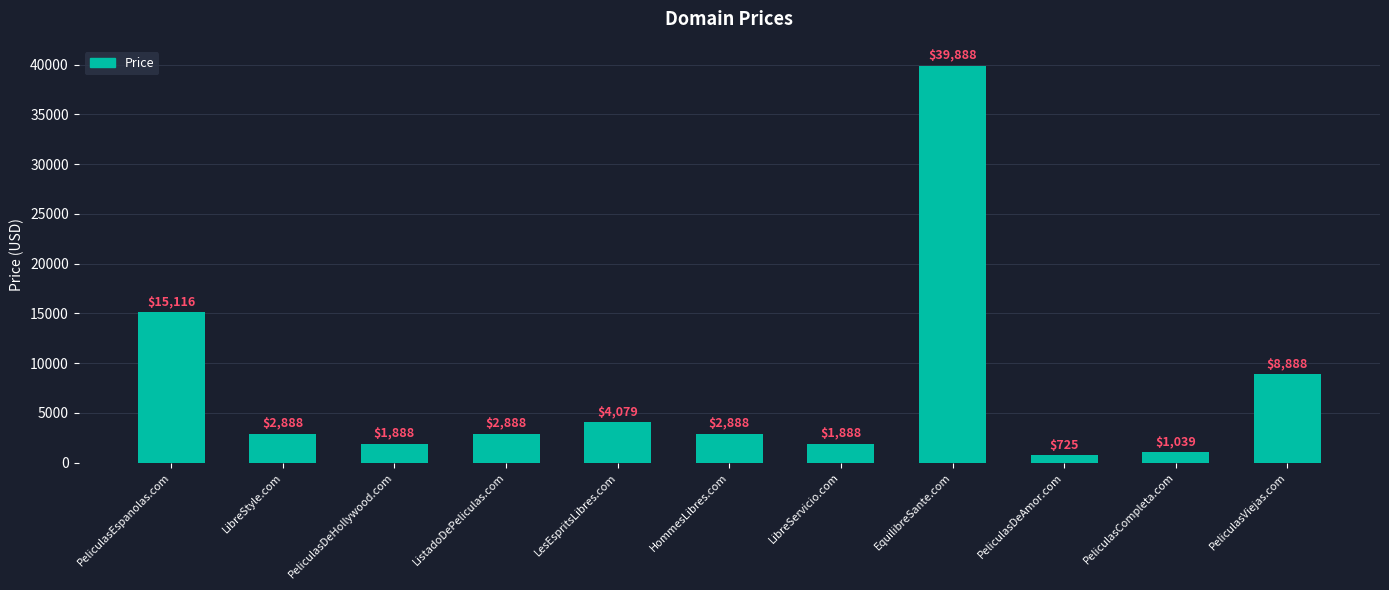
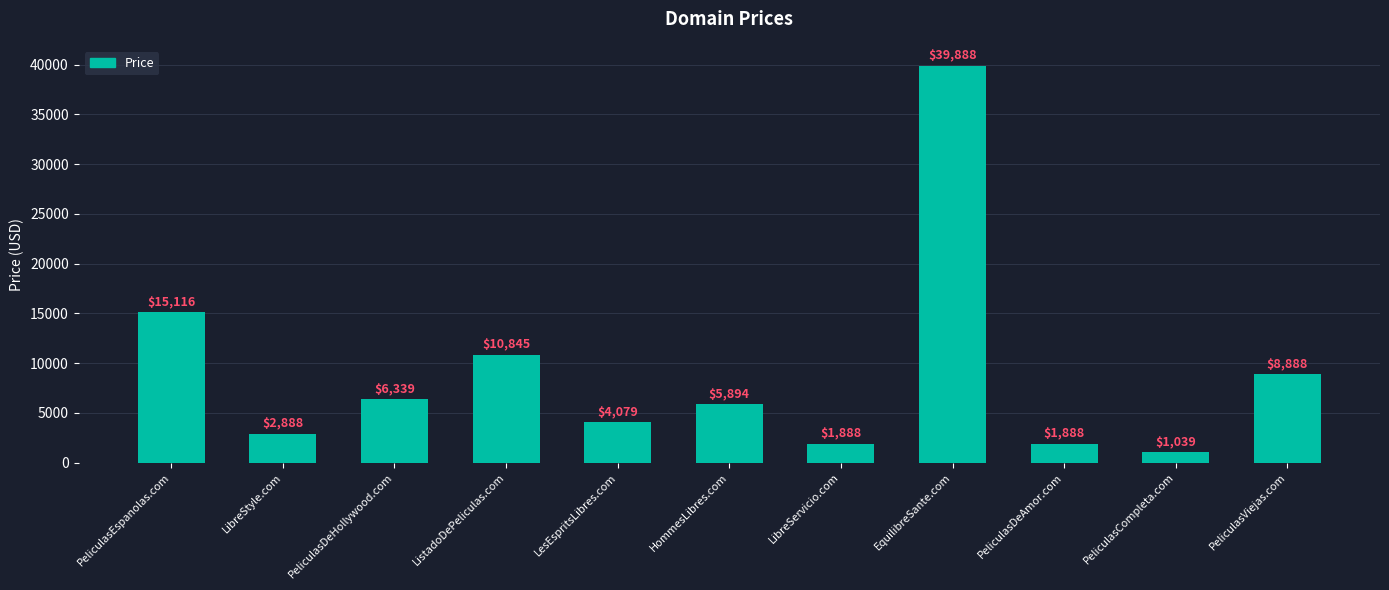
PeliculasDeHollywood.com: $1,888 -> $6,339
ListadoDePeliculas.com: $2,888 -> $10,845
HommesLibres.com: $2,888 -> $5,894
PeliculasDeAmor.com: $725 -> $1,888
